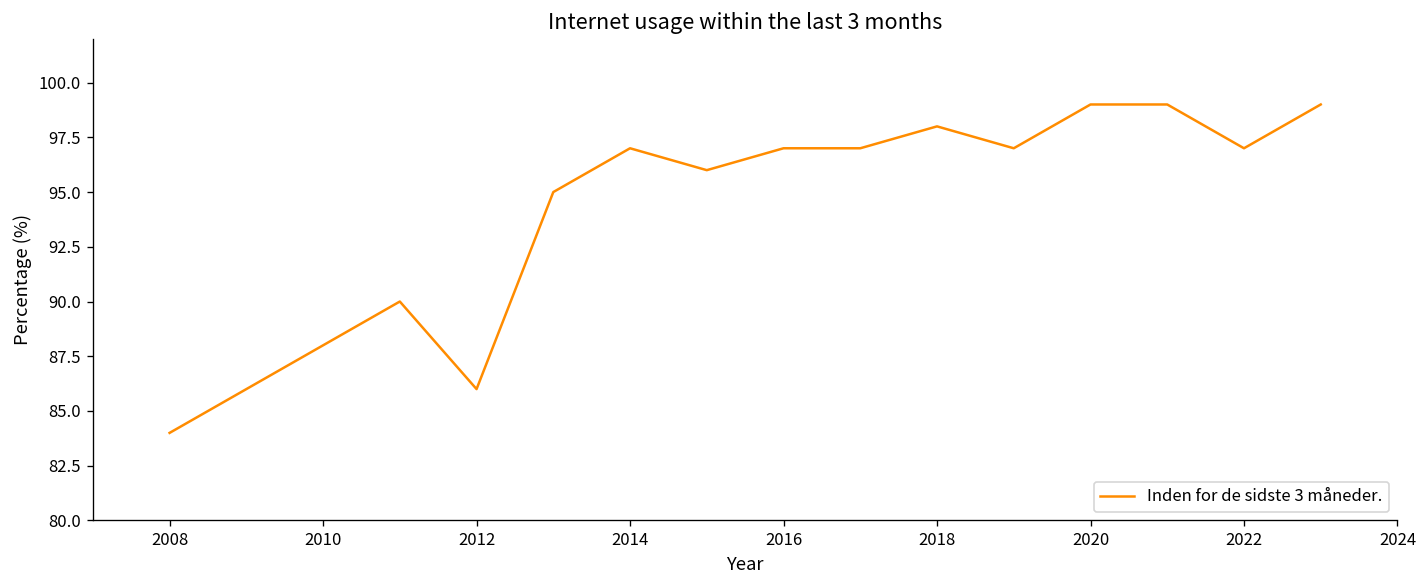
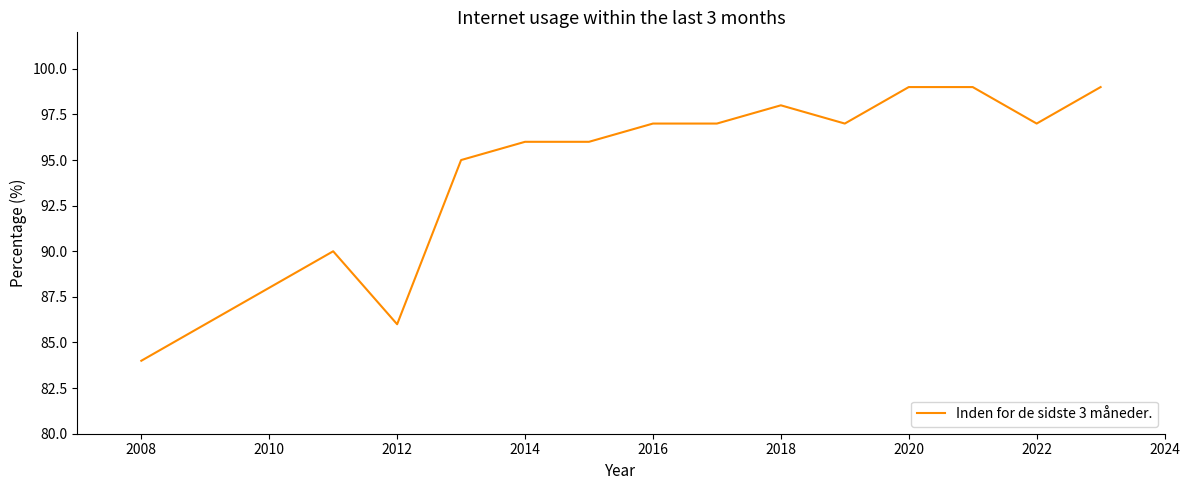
2014: 97 -> 96
